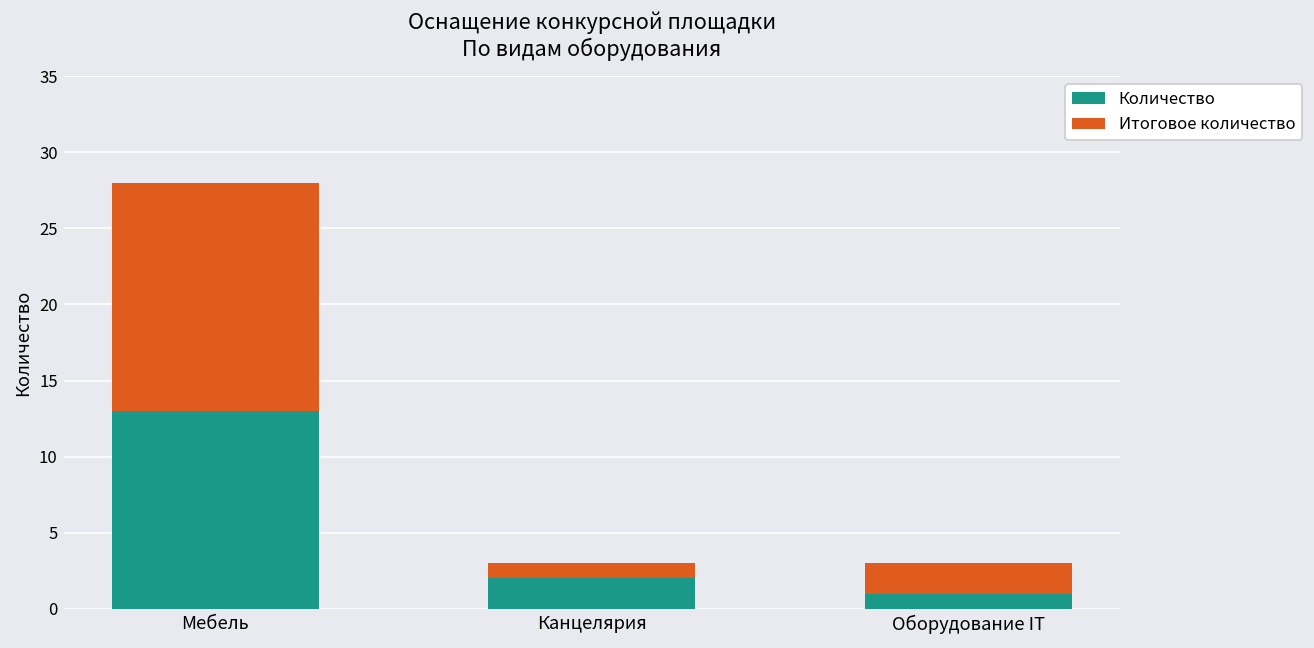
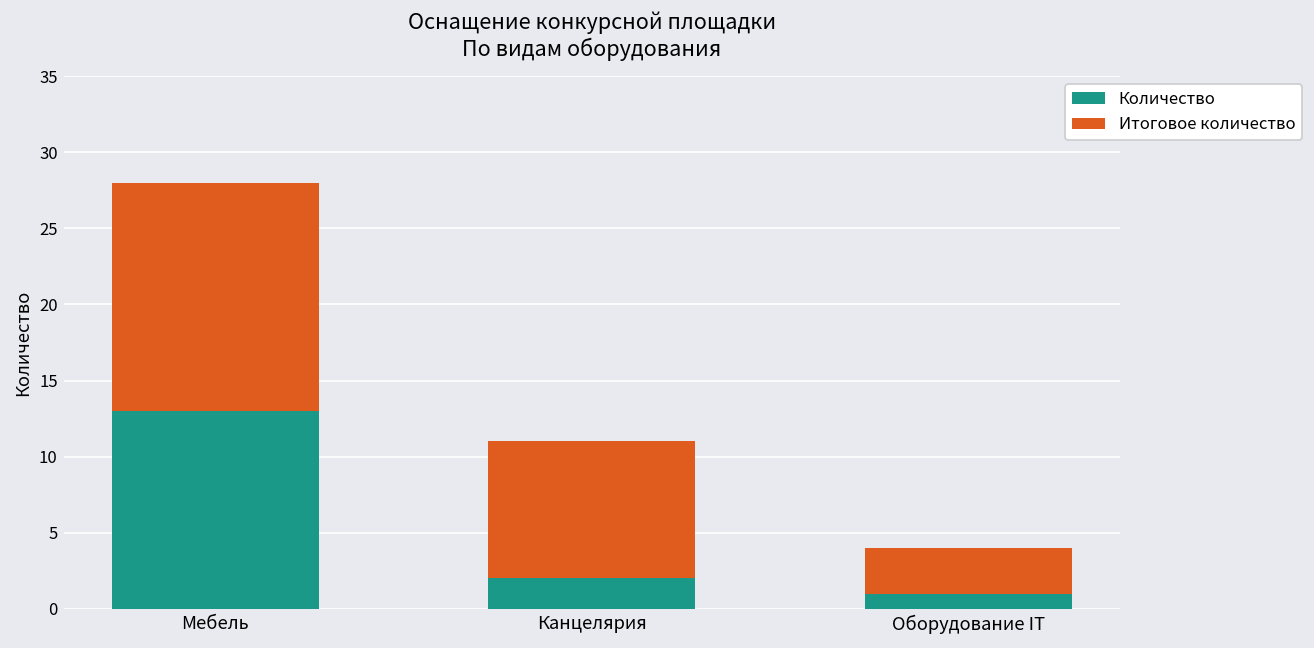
Итоговое количество, Канцелярия: 1 -> 9
Итоговое количество, Оборудование IT: 2 -> 3
